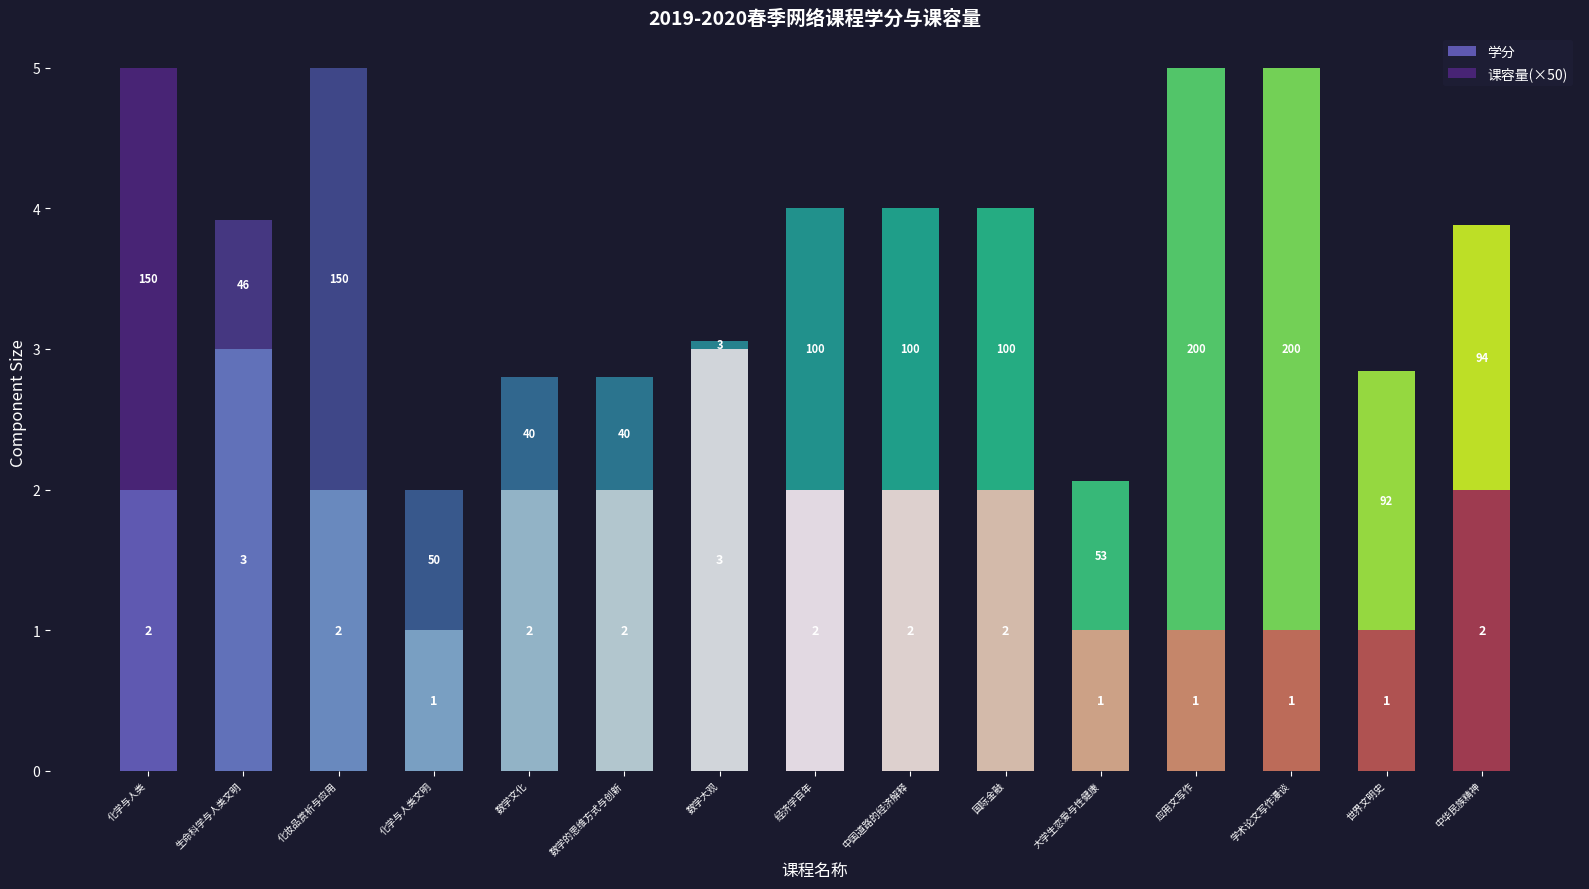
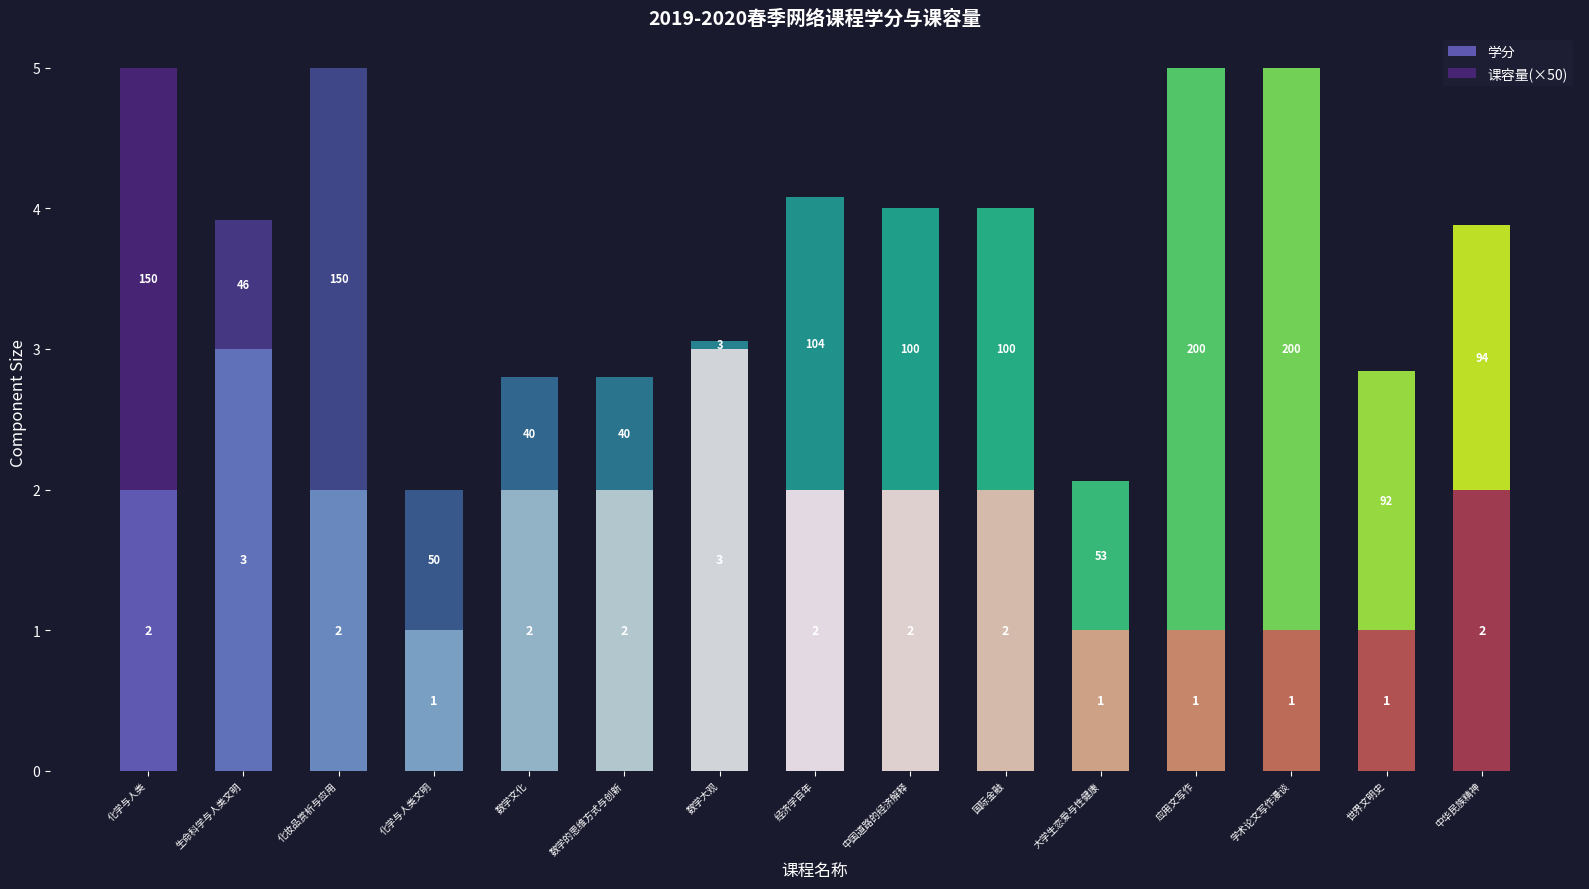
课容量(×50), 经济学百年: 100 -> 104
